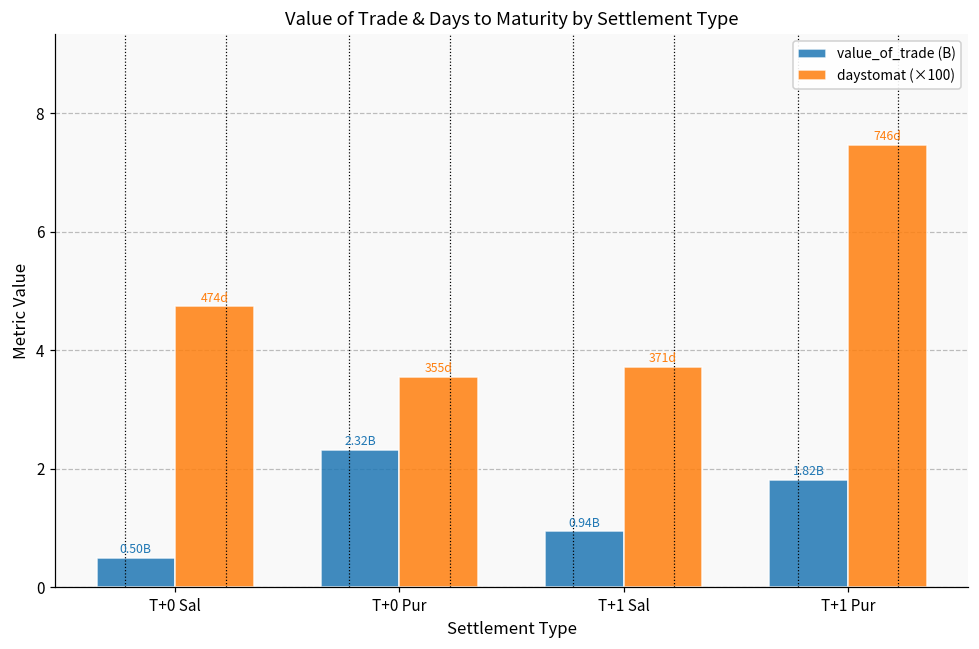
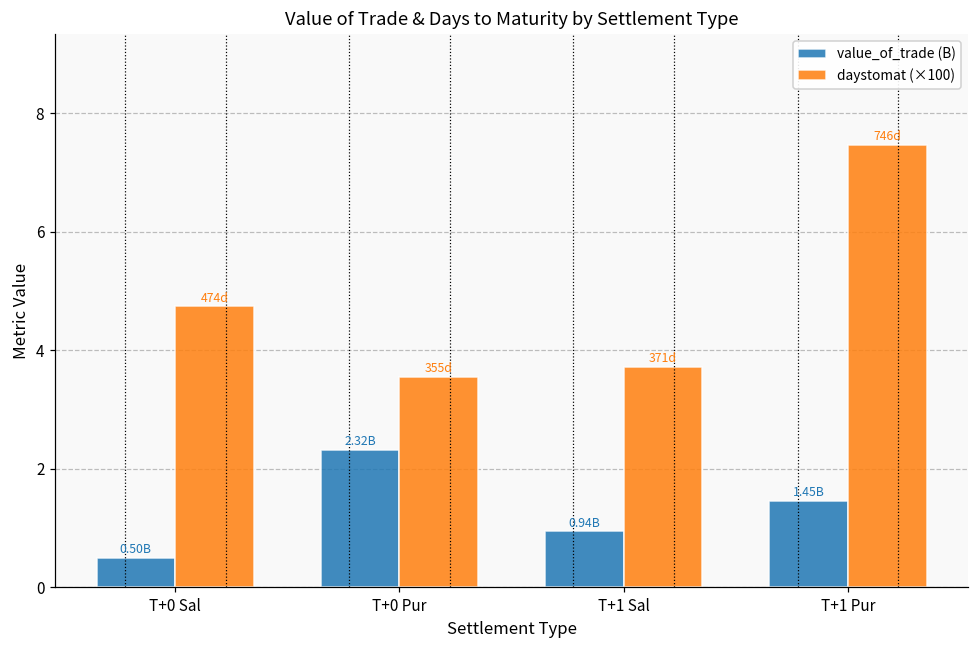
value_of_trade (B), T+1 Pur: 1.82B -> 1.45B
